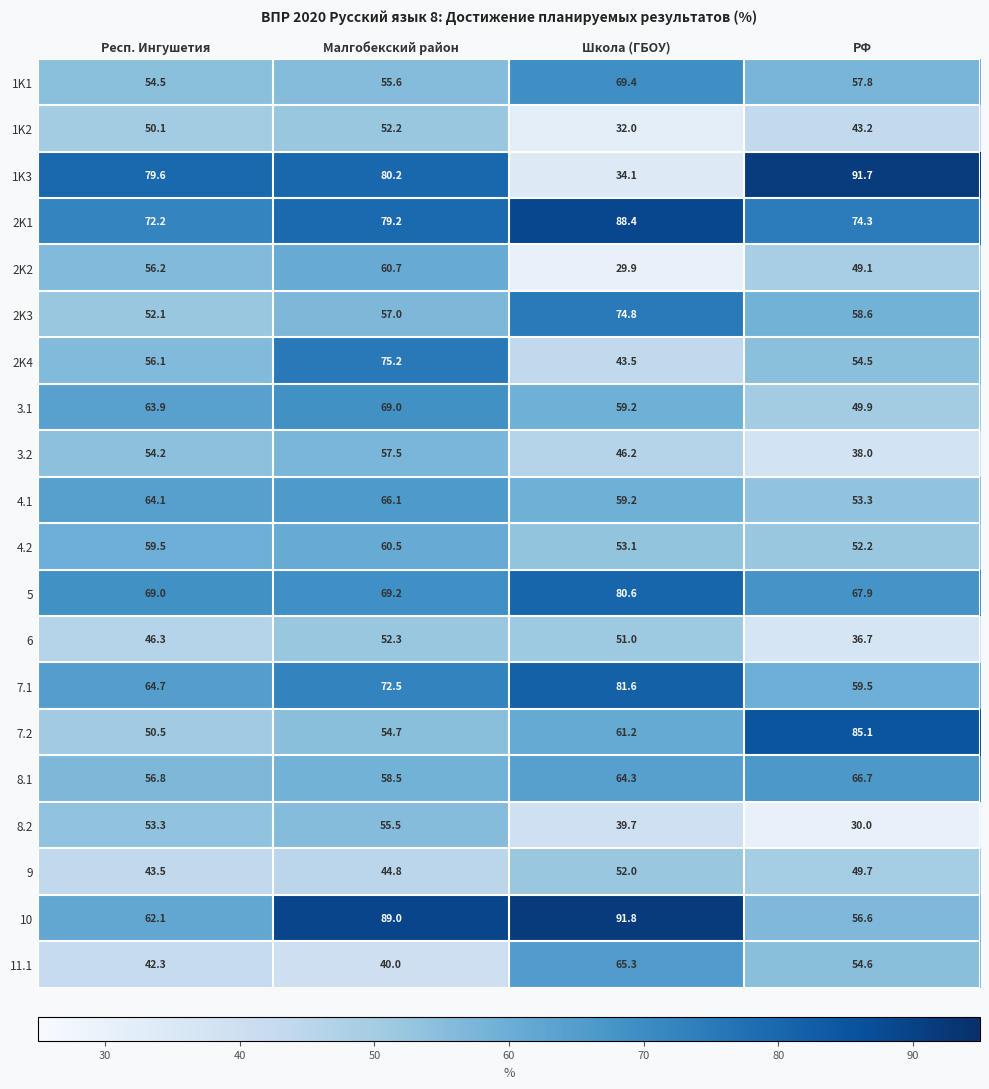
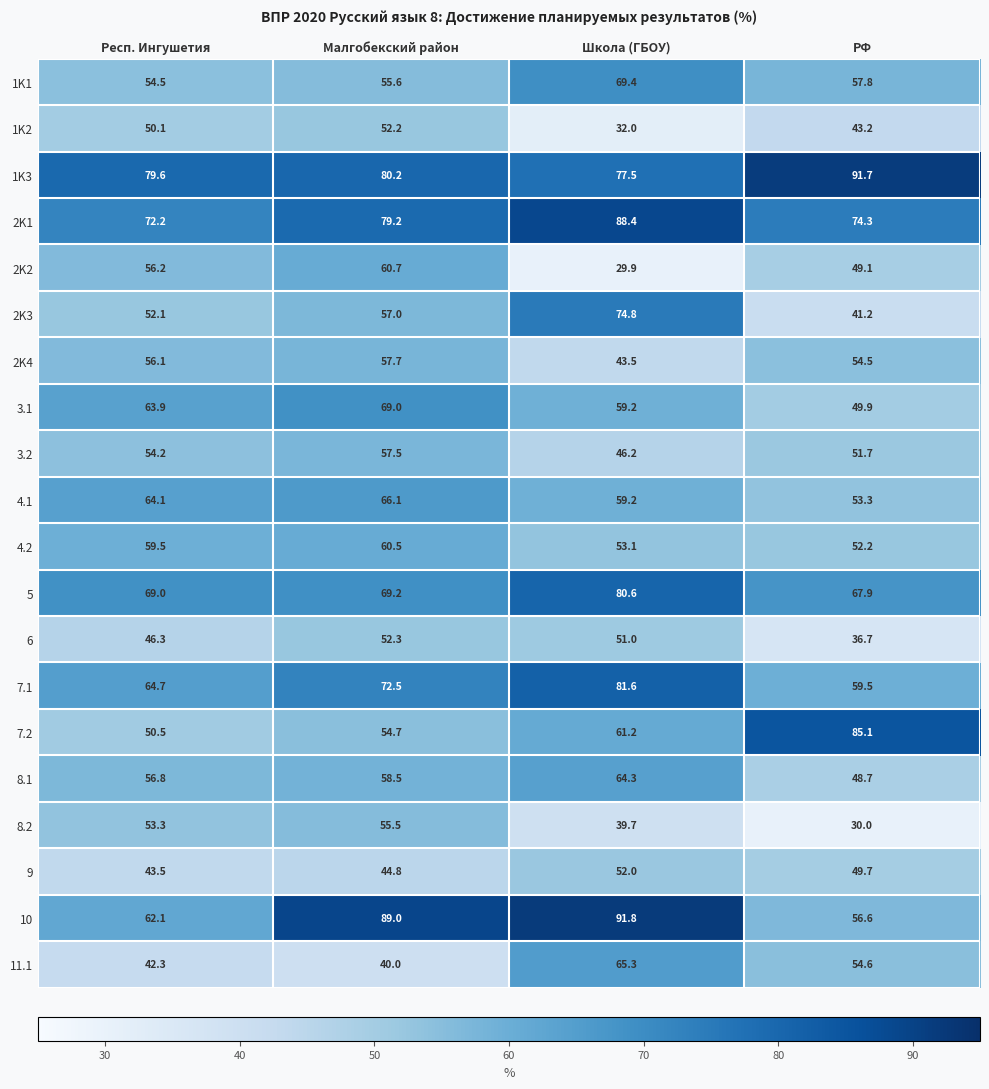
1K3, Школа (ГБОУ): 34.1 -> 77.5
2K3, РФ: 58.6 -> 41.2
2K4, Малгобекский район: 75.2 -> 57.7
3.2, РФ: 38.0 -> 51.7
8.1, РФ: 66.7 -> 48.7
